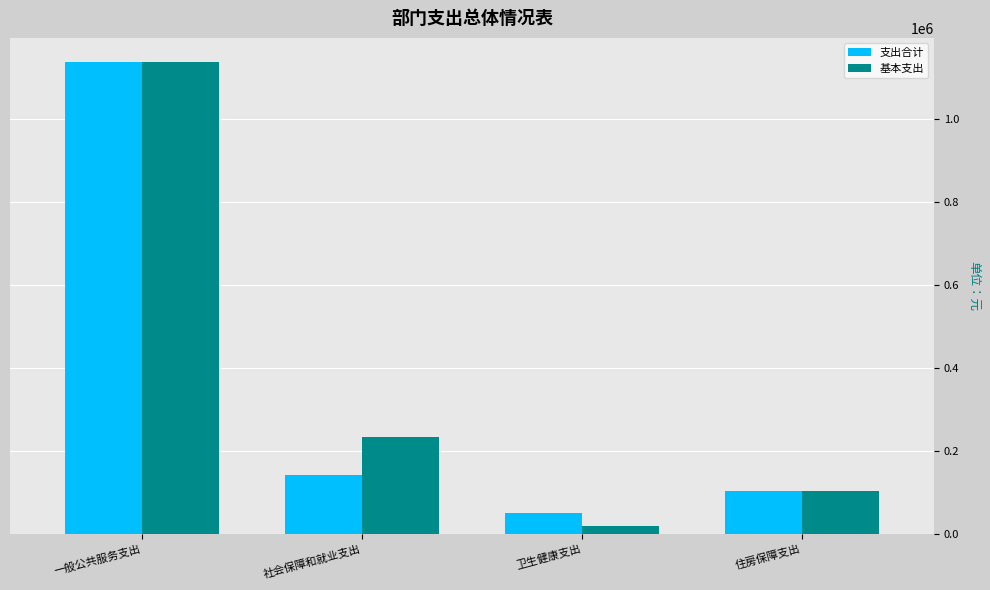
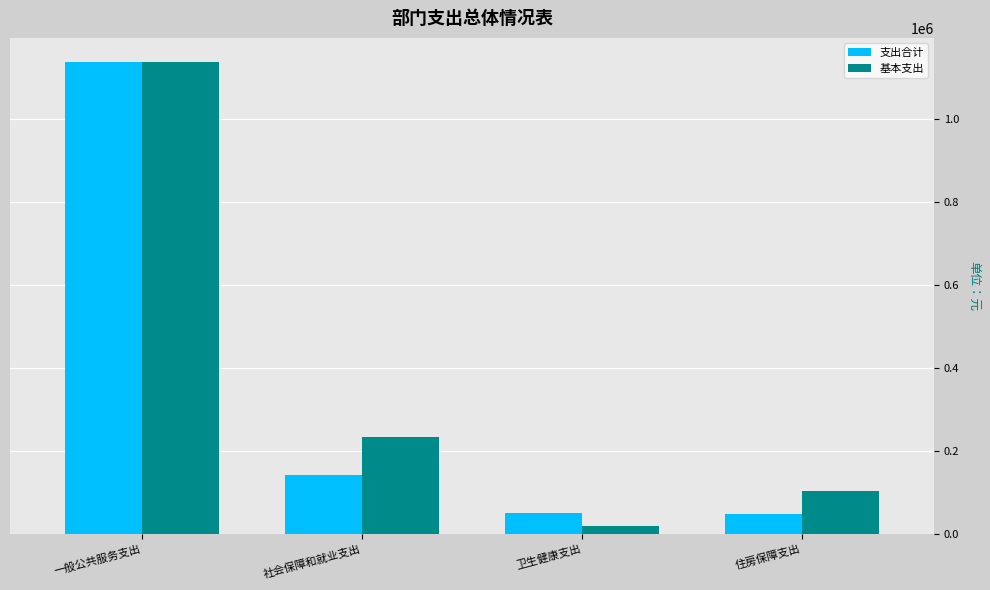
支出合计, 住房保障支出: 110000 -> 50000
